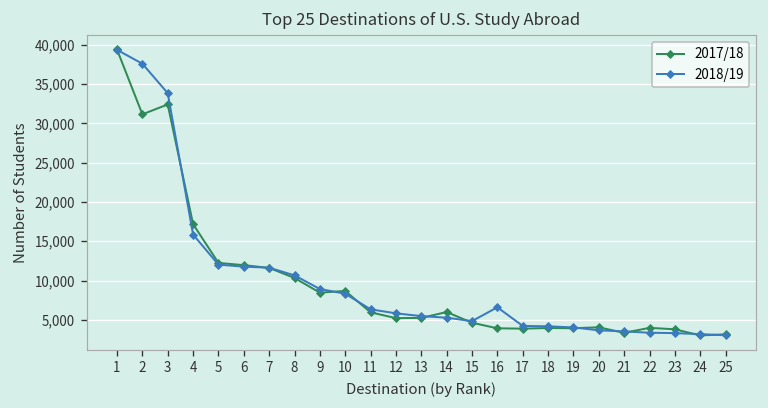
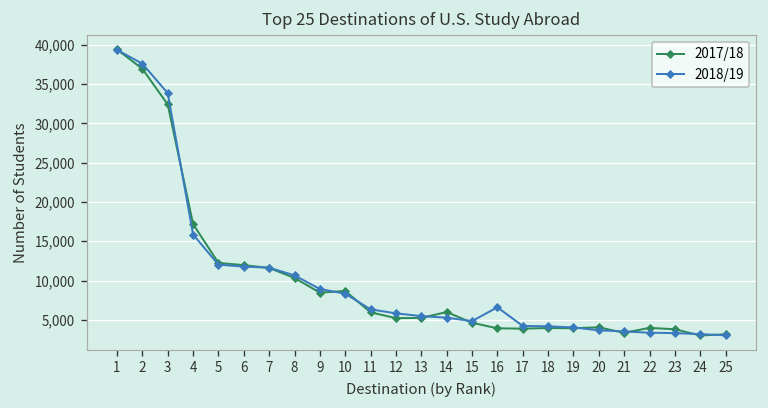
2017/18, 2: 31,000 -> 37,000
